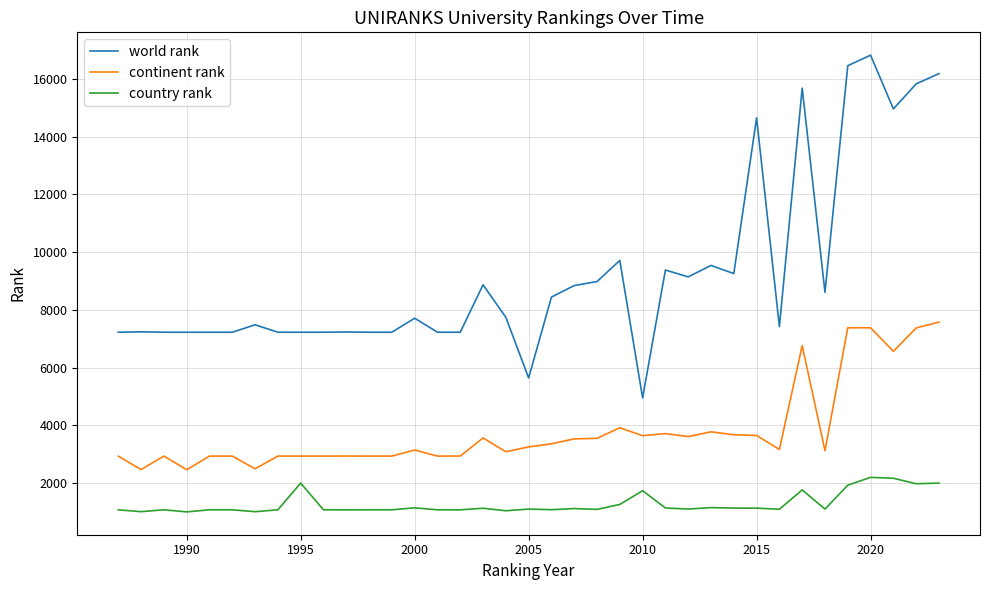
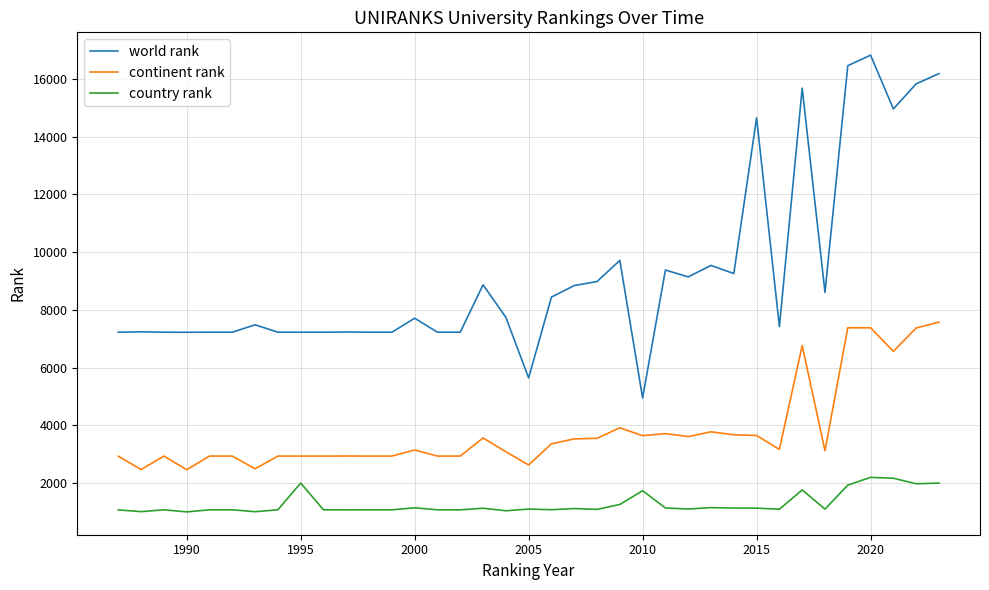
continent rank, 2005: 3300 -> 2600
